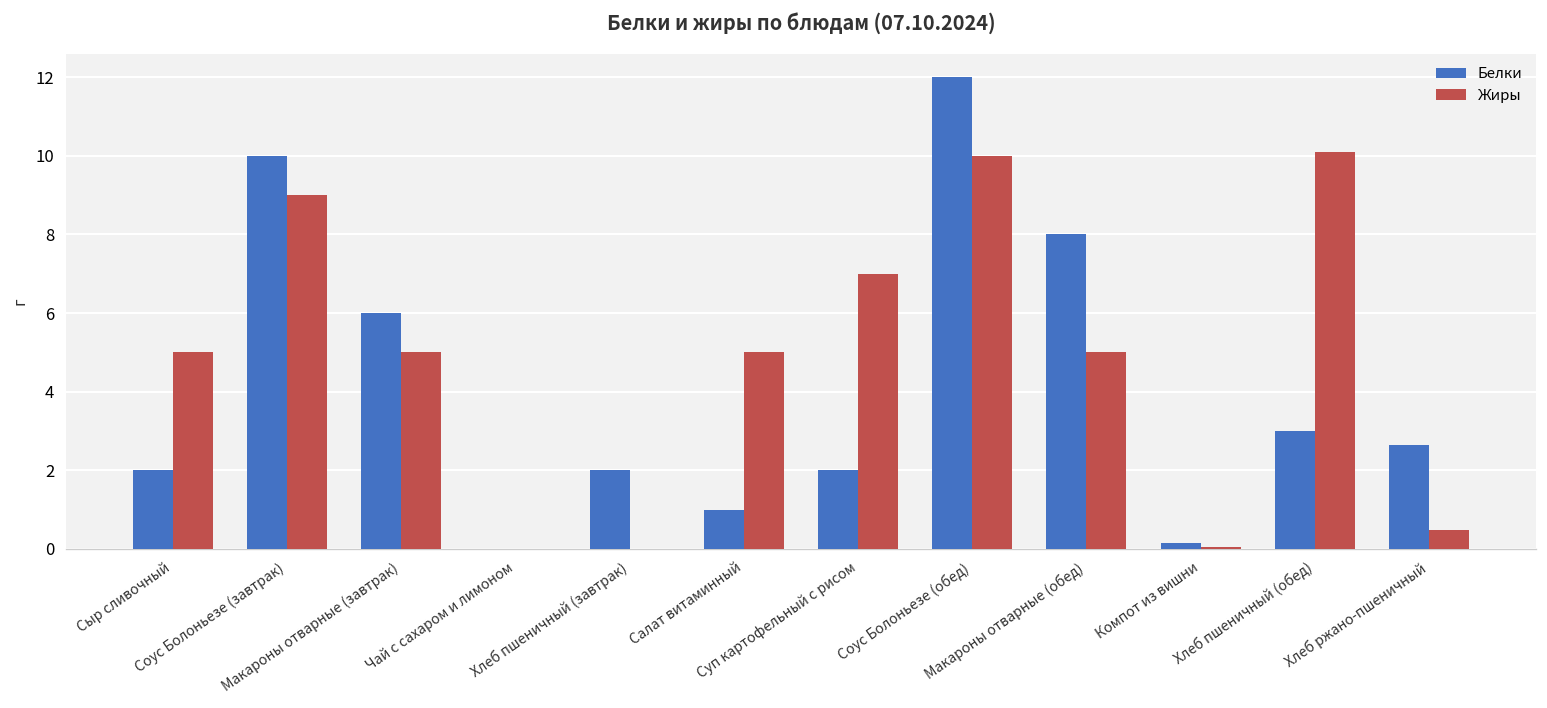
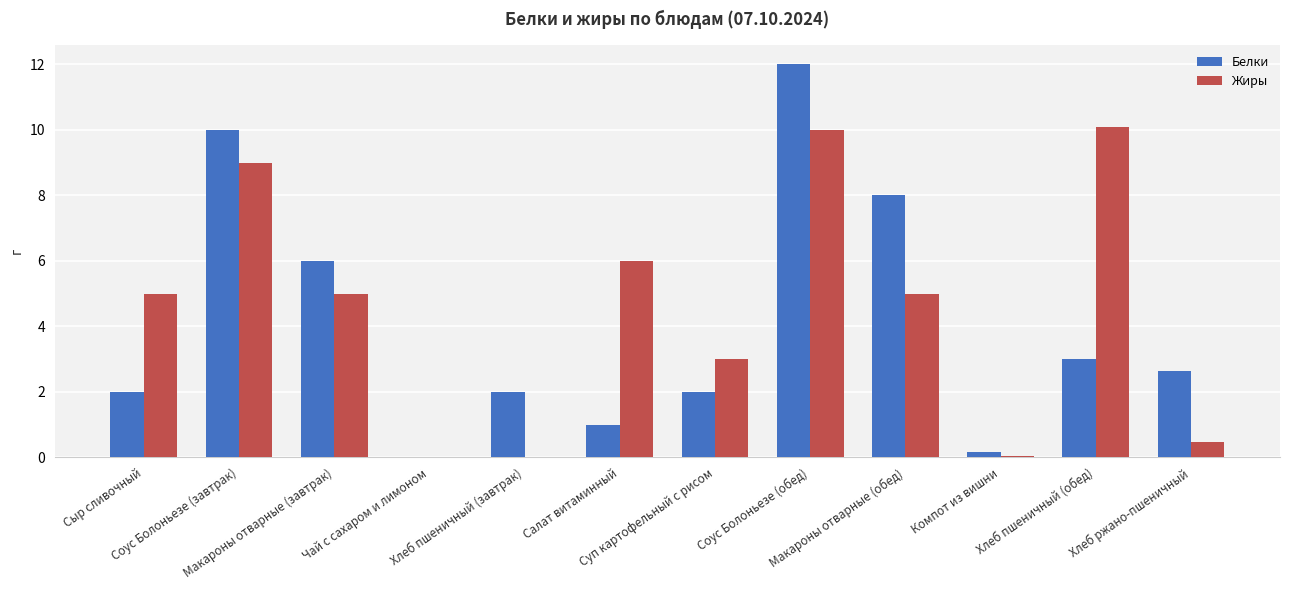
Жиры, Салат витаминный: 5 -> 6
Жиры, Суп картофельный с рисом: 7 -> 3
